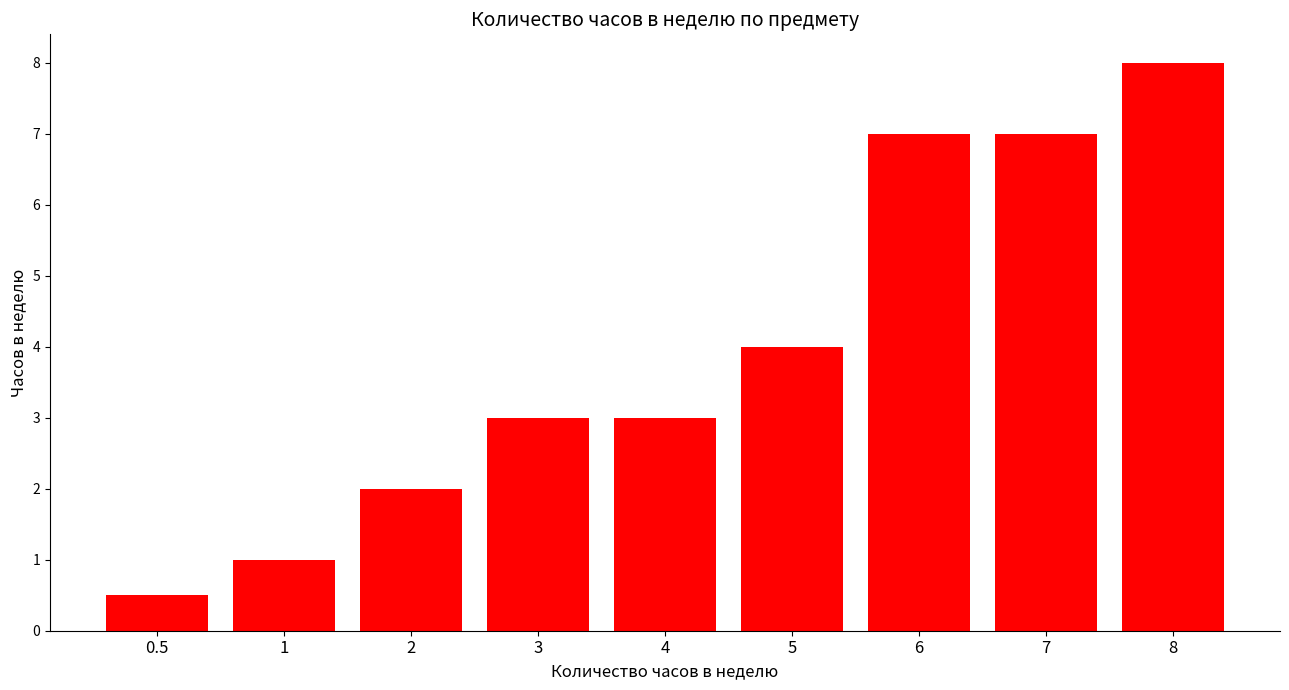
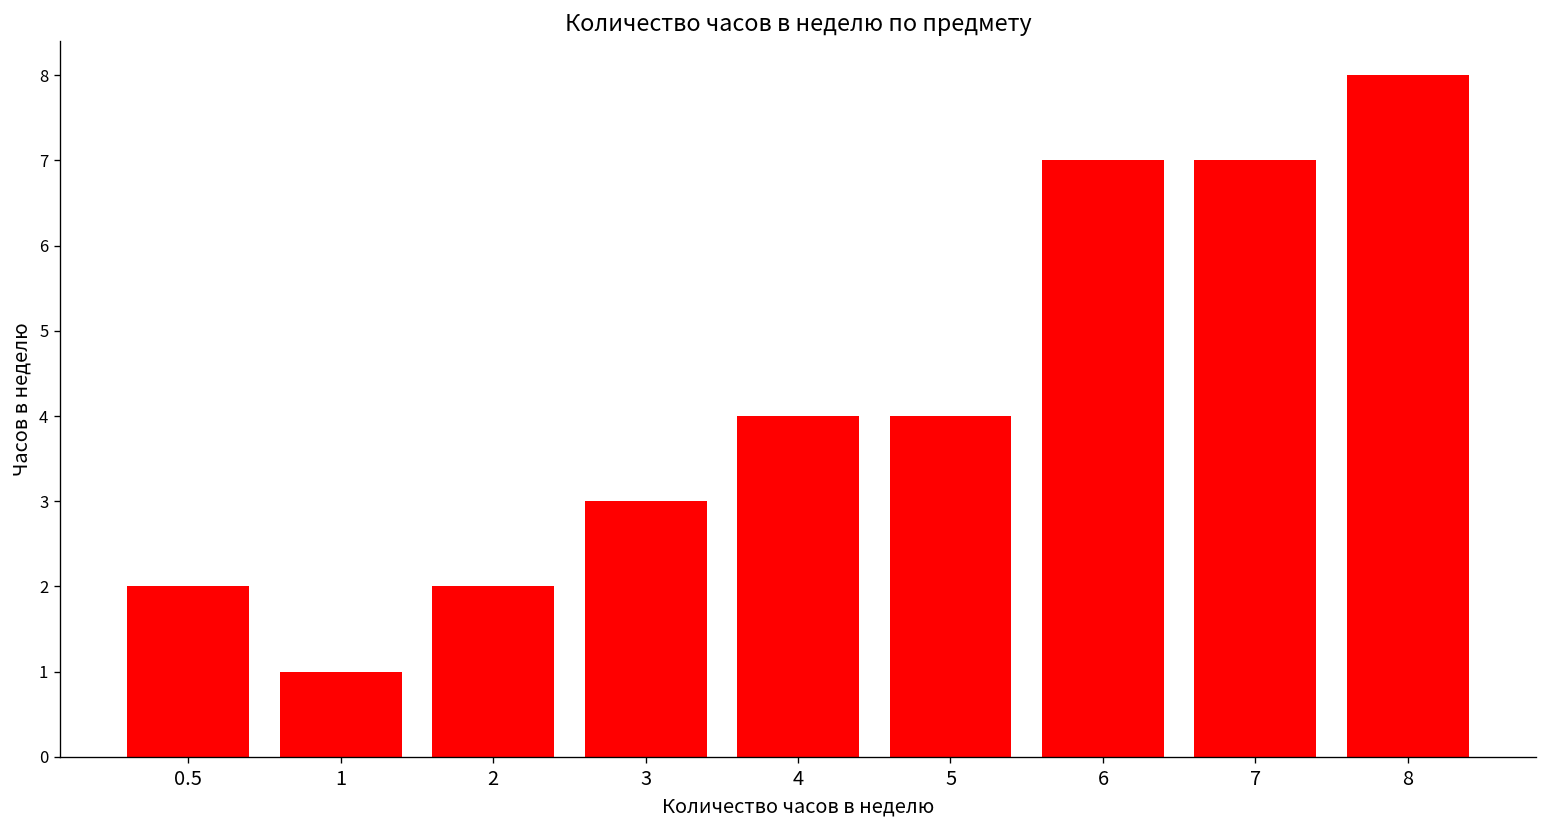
0.5: 0.5 -> 2.0
4: 3 -> 4
